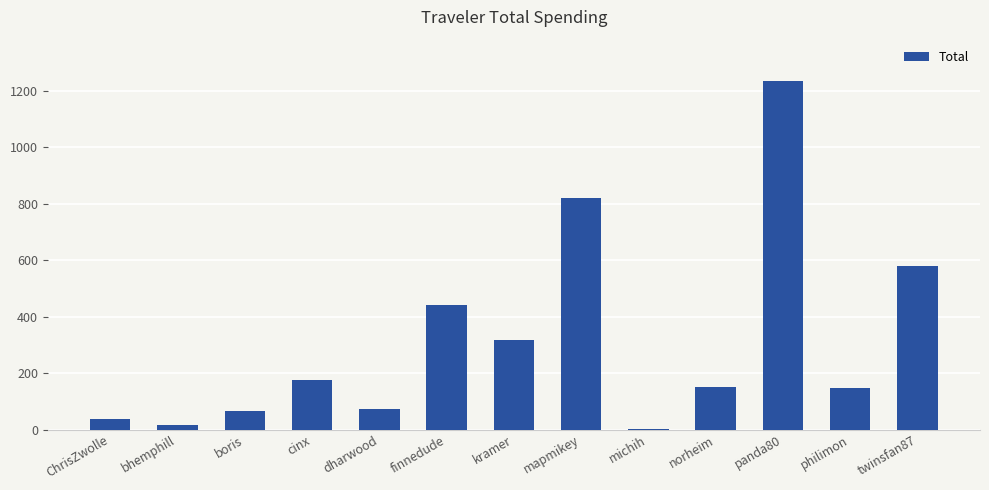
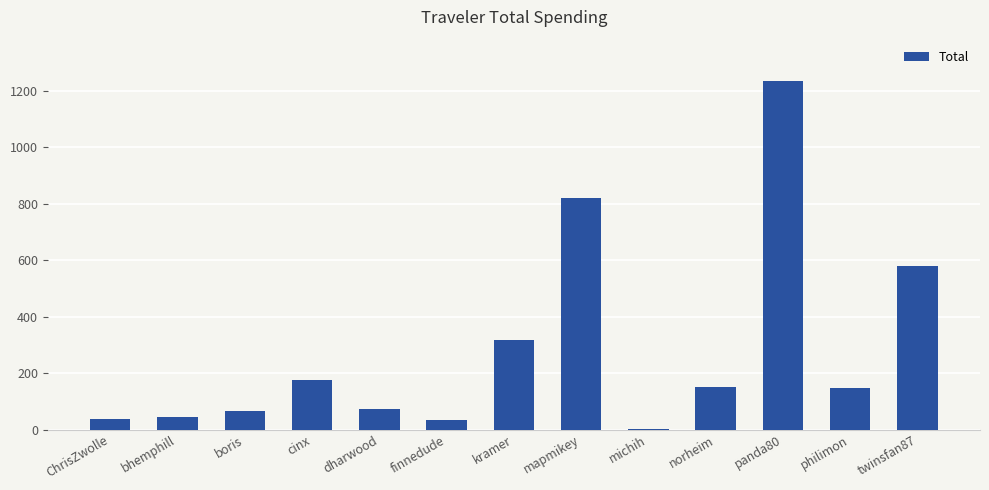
bhemphill: 10 -> 40
finnedude: 440 -> 30
